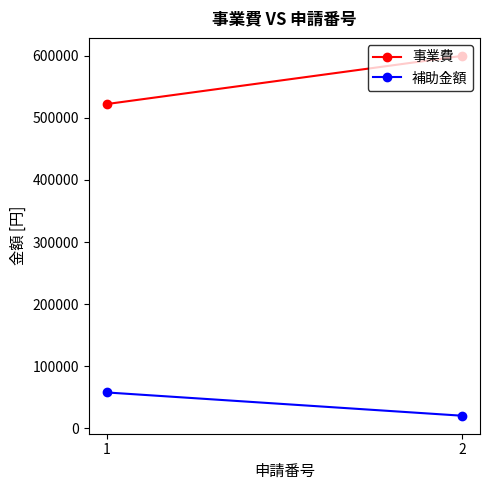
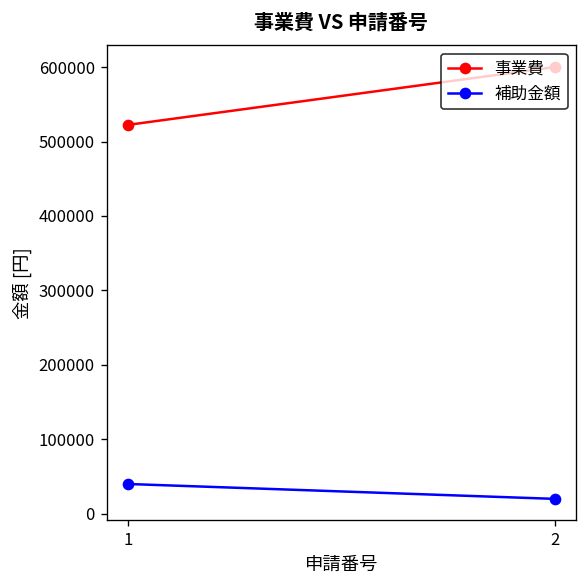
補助金額, 1: 60000 -> 40000
